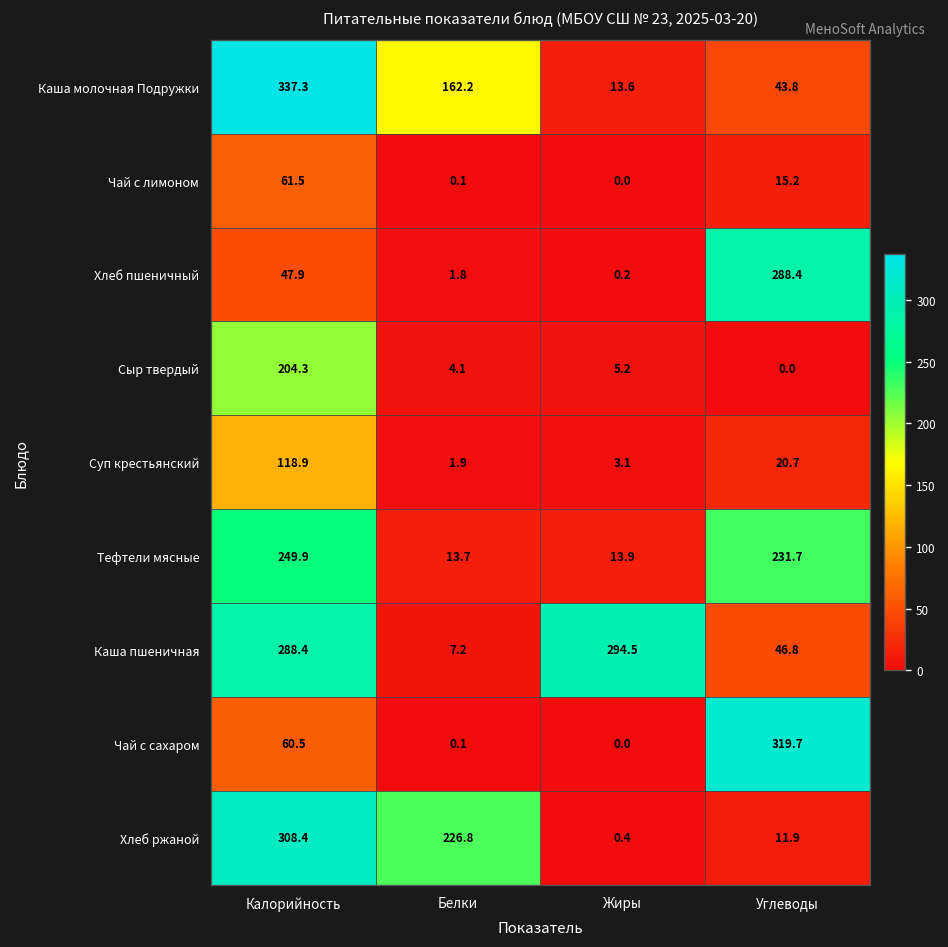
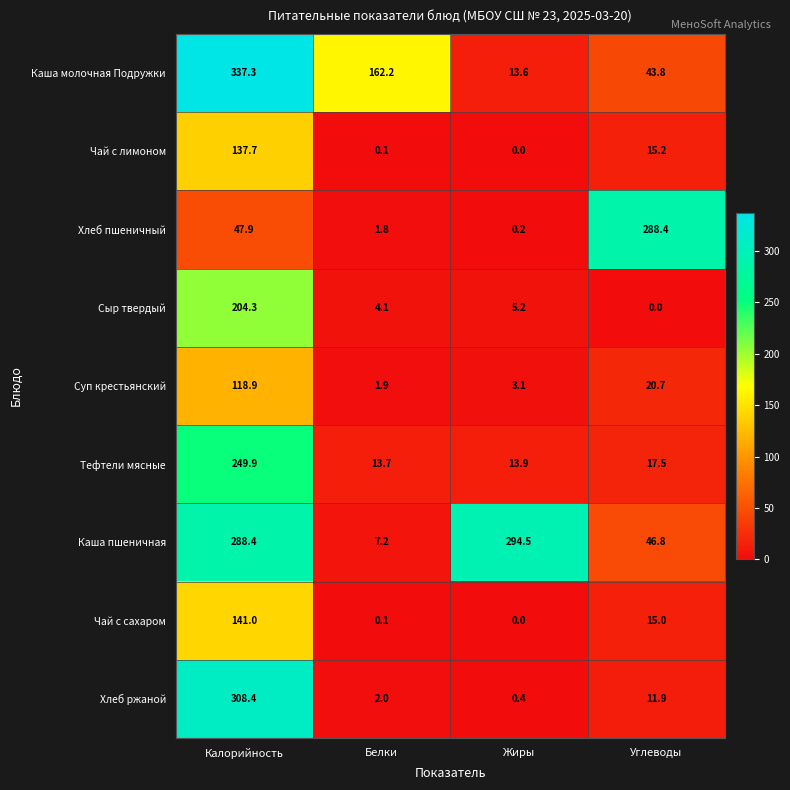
Чай с лимоном, Калорийность: 61.5 -> 137.7
Тефтели мясные, Углеводы: 231.7 -> 17.5
Чай с сахаром, Калорийность: 60.5 -> 141.0
Чай с сахаром, Углеводы: 319.7 -> 15.0
Хлеб ржаной, Белки: 226.8 -> 2.0
